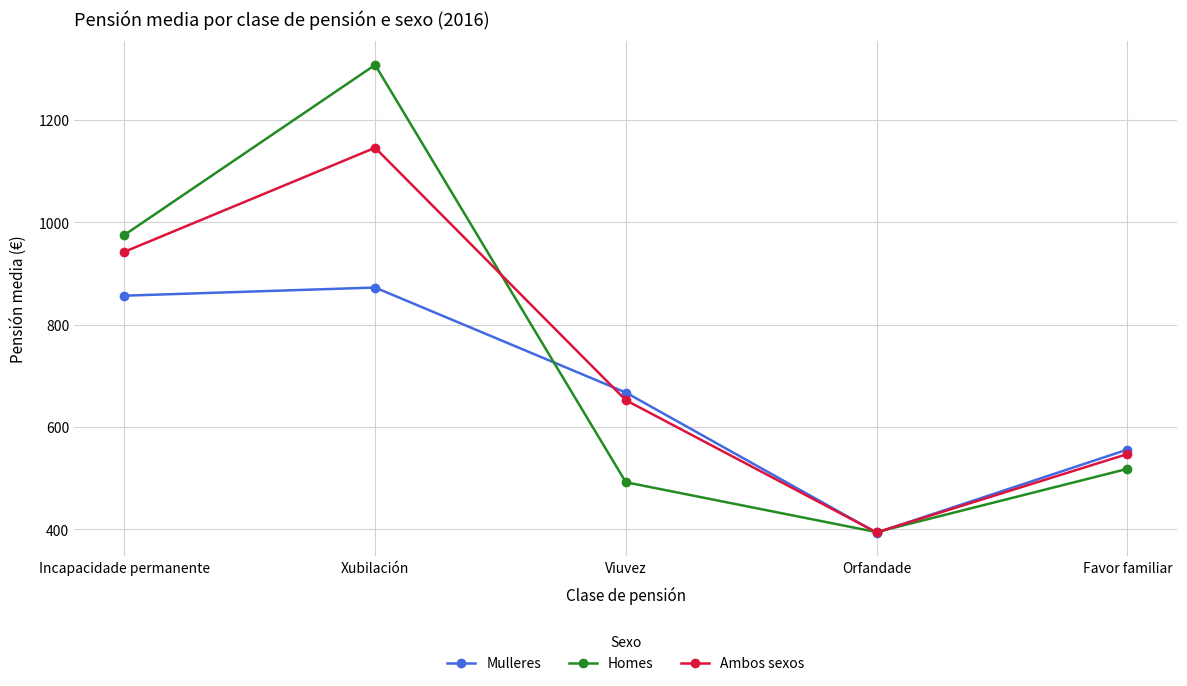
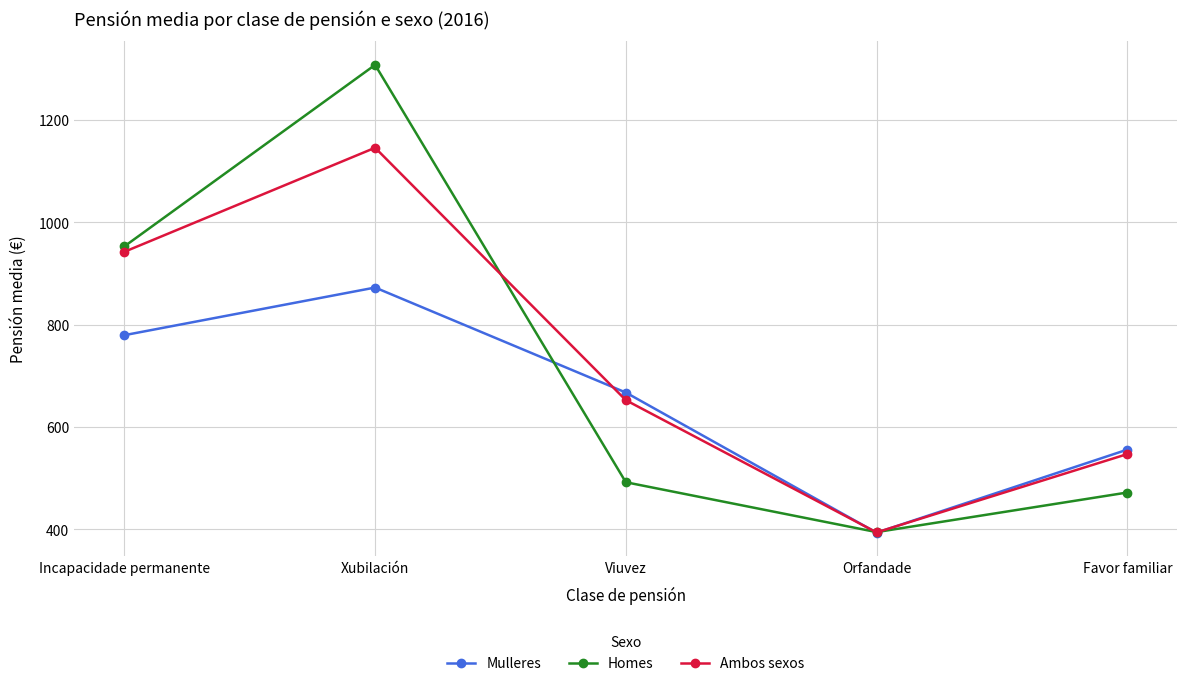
Mulleres, Incapacidade permanente: 860 -> 780
Homes, Incapacidade permanente: 980 -> 950
Homes, Favor familiar: 520 -> 470
